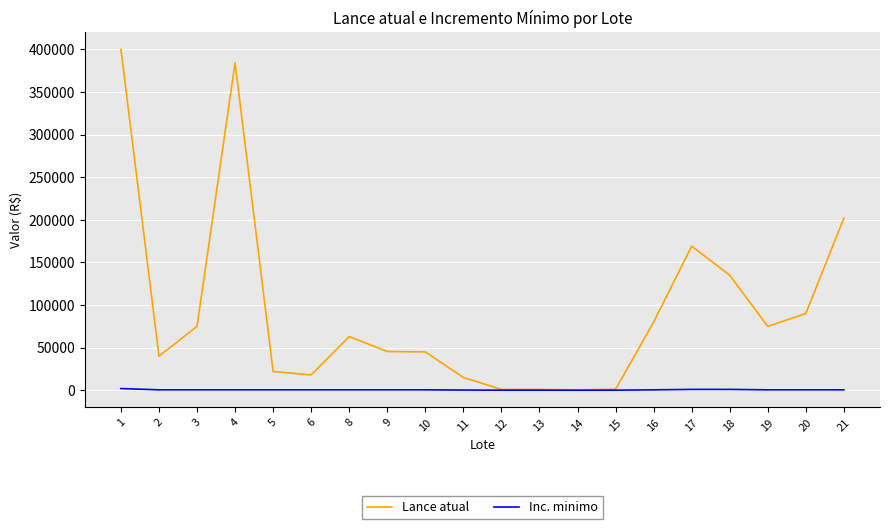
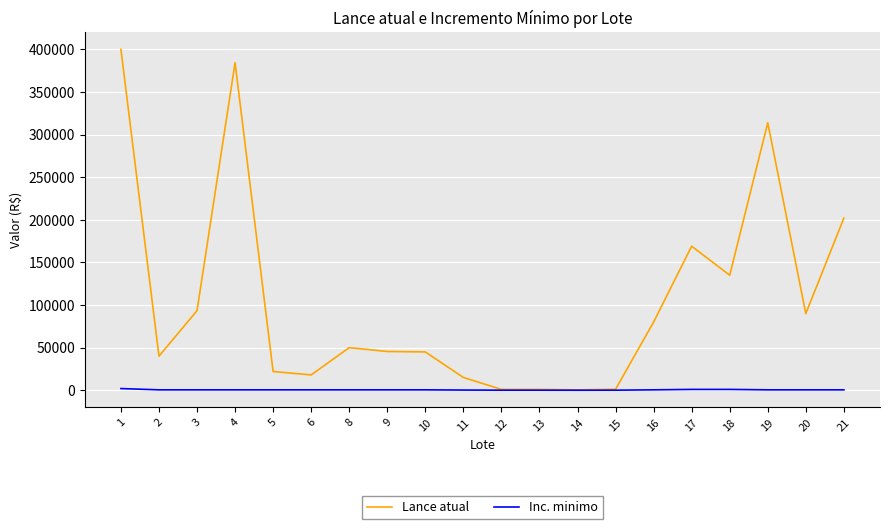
Lance atual, 3: 80000 -> 90000
Lance atual, 8: 60000 -> 50000
Lance atual, 19: 80000 -> 310000
